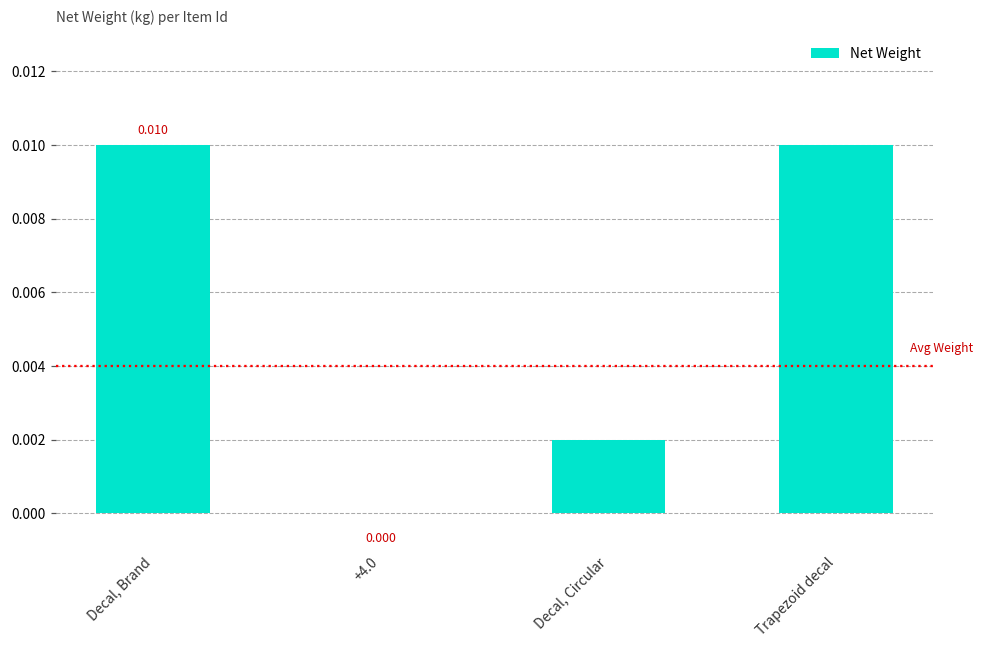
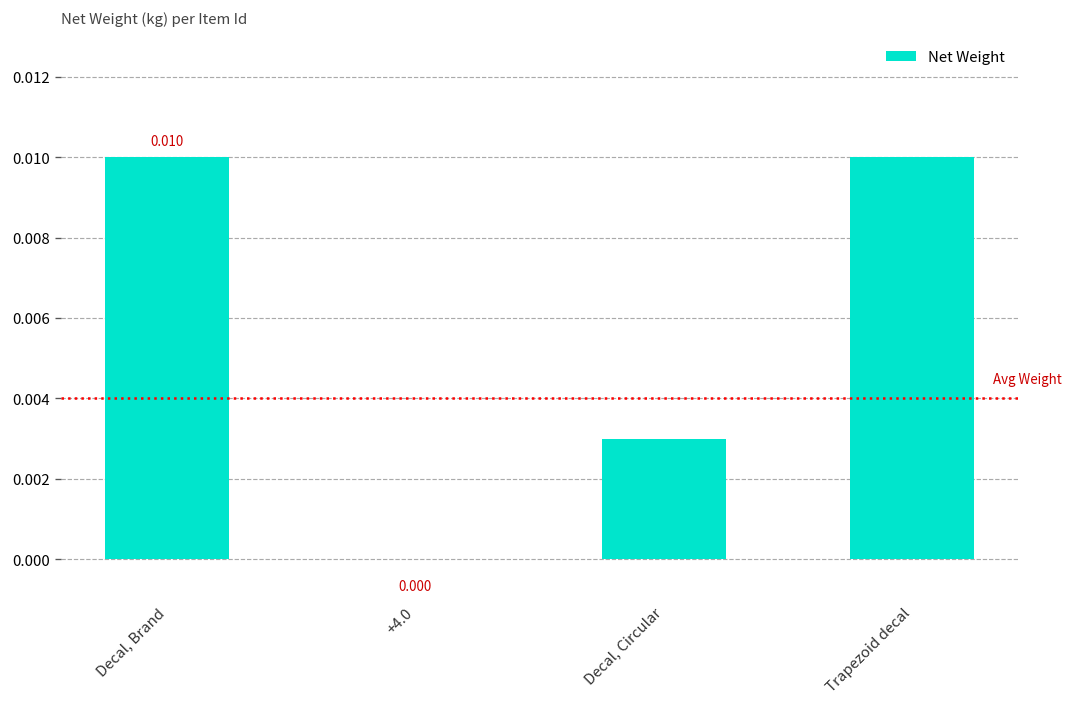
Decal, Circular: 0.002 -> 0.003
